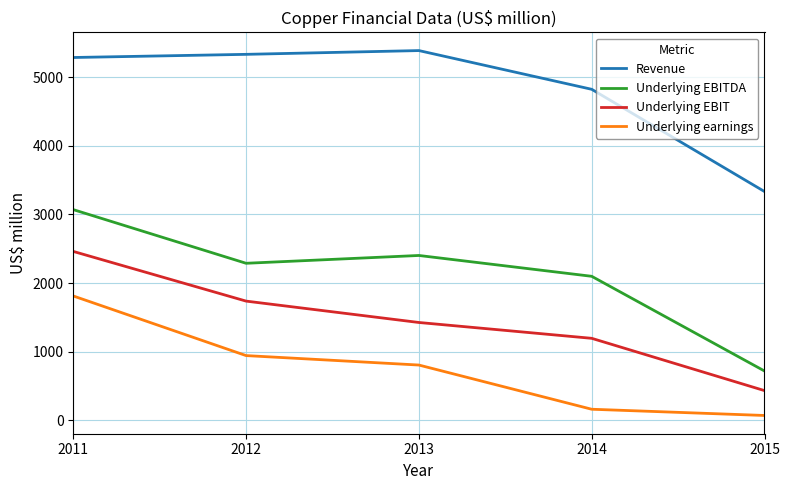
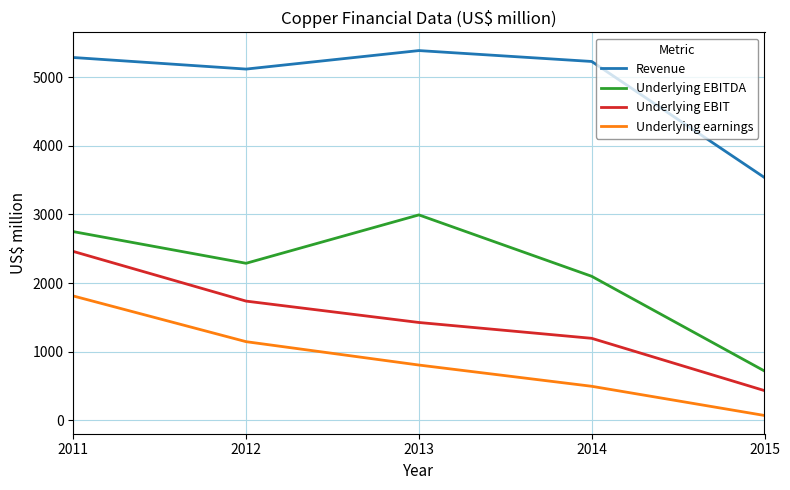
Underlying EBITDA, 2011: 3100 -> 2800
Revenue, 2012: 5300 -> 5100
Underlying earnings, 2012: 900 -> 1100
Underlying EBITDA, 2013: 2400 -> 3000
Revenue, 2014: 4800 -> 5200
Underlying earnings, 2014: 200 -> 500
Revenue, 2015: 3300 -> 3500
